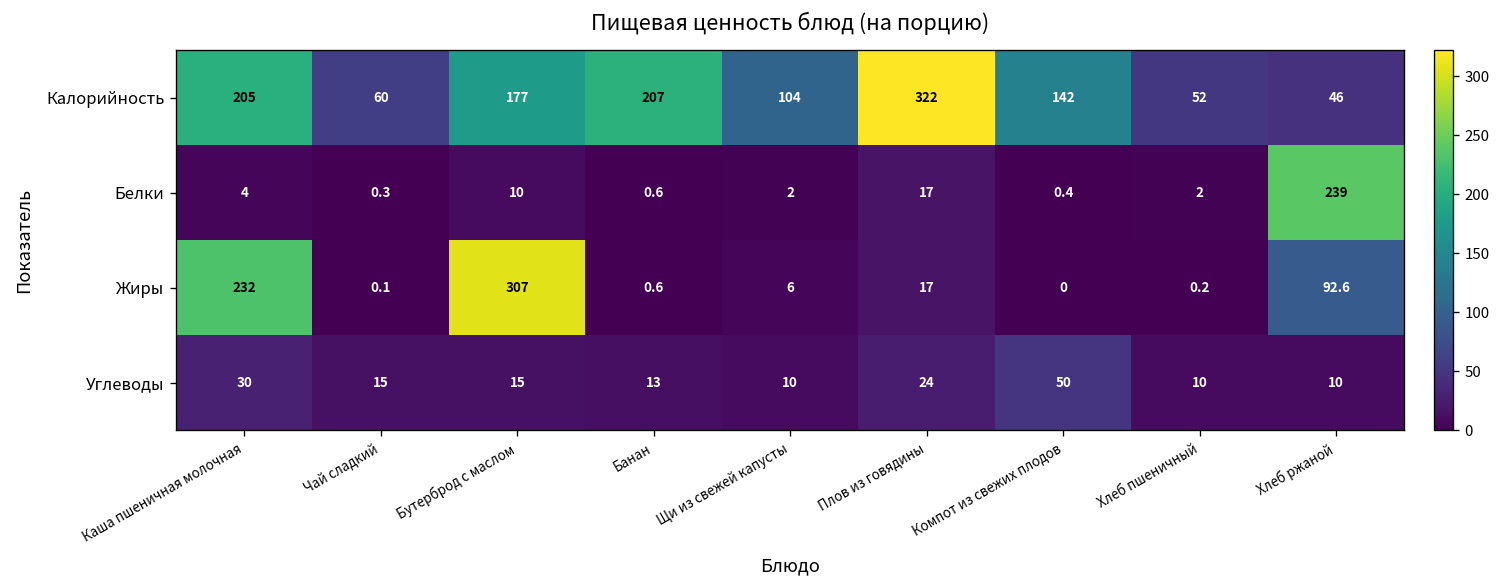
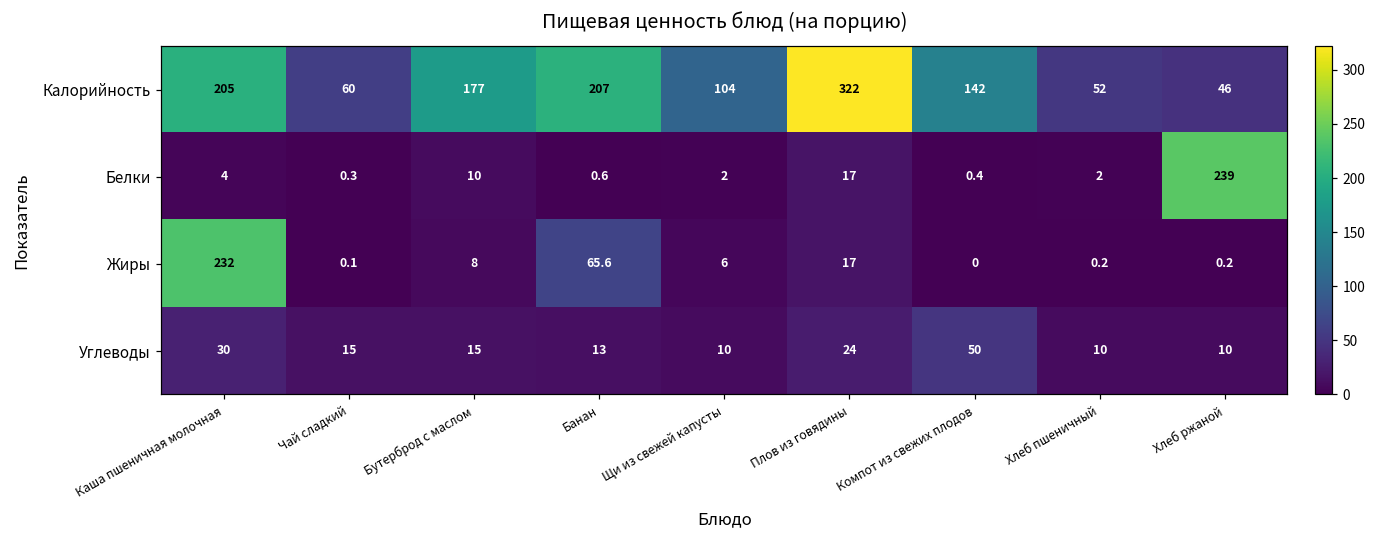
Жиры, Бутерброд с маслом: 307 -> 8
Жиры, Банан: 0.6 -> 65.6
Жиры, Хлеб ржаной: 92.6 -> 0.2
